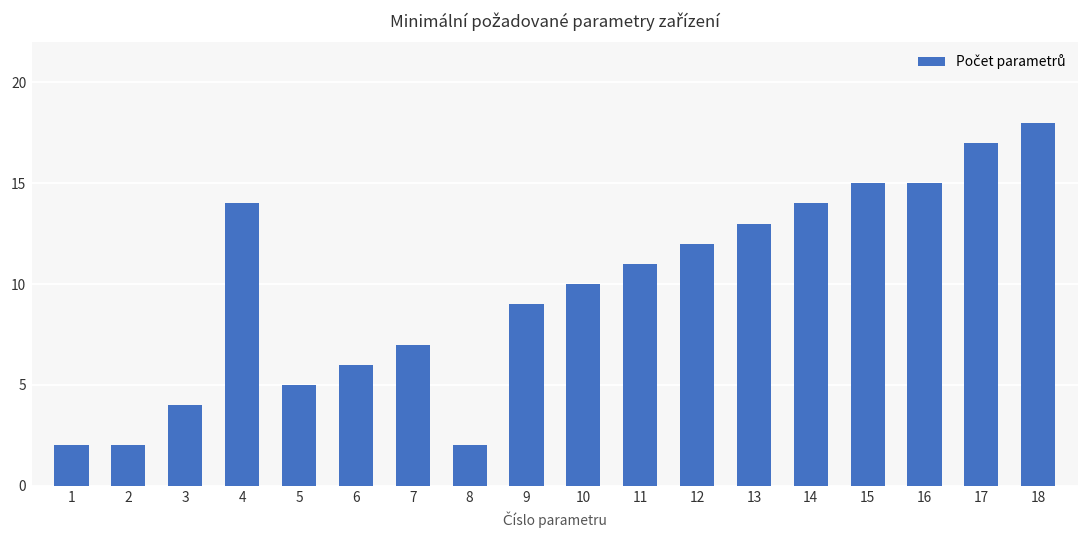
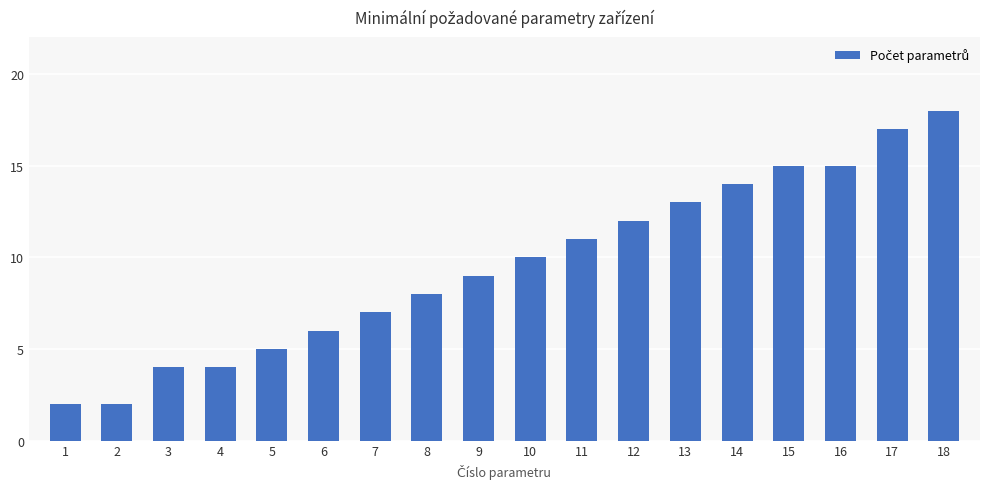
4: 14 -> 4
8: 2 -> 8
